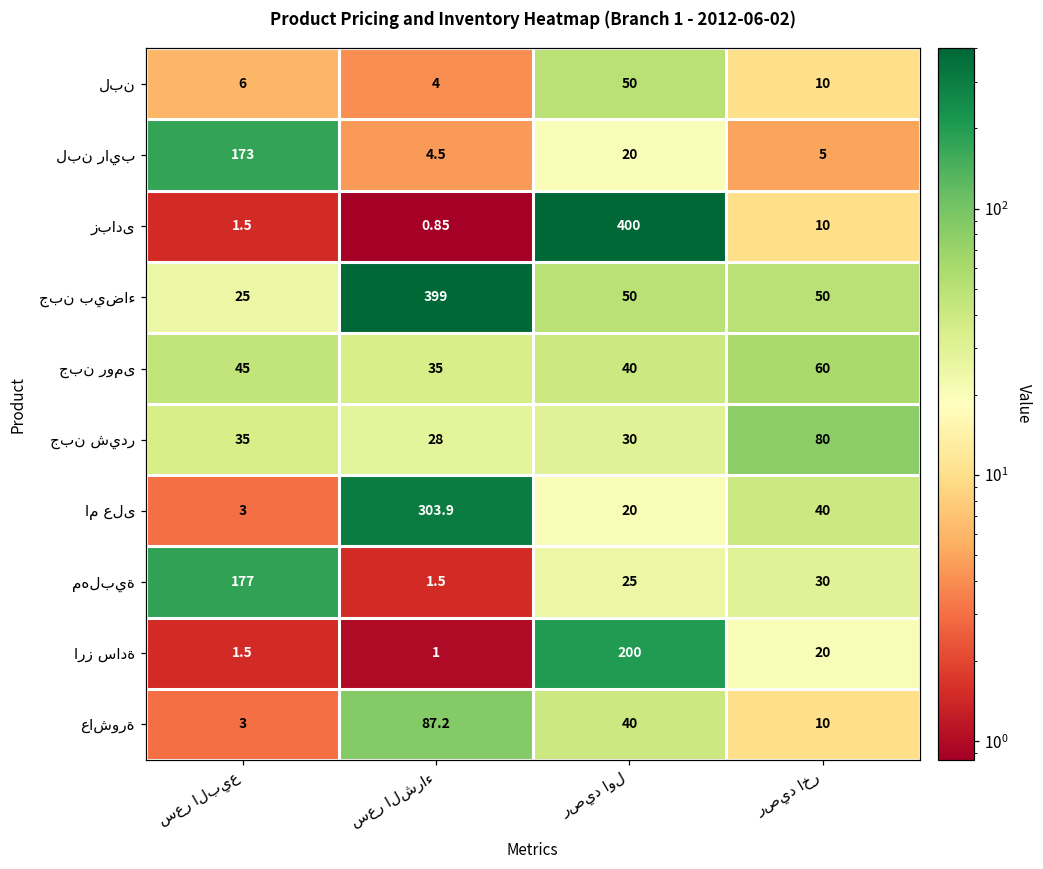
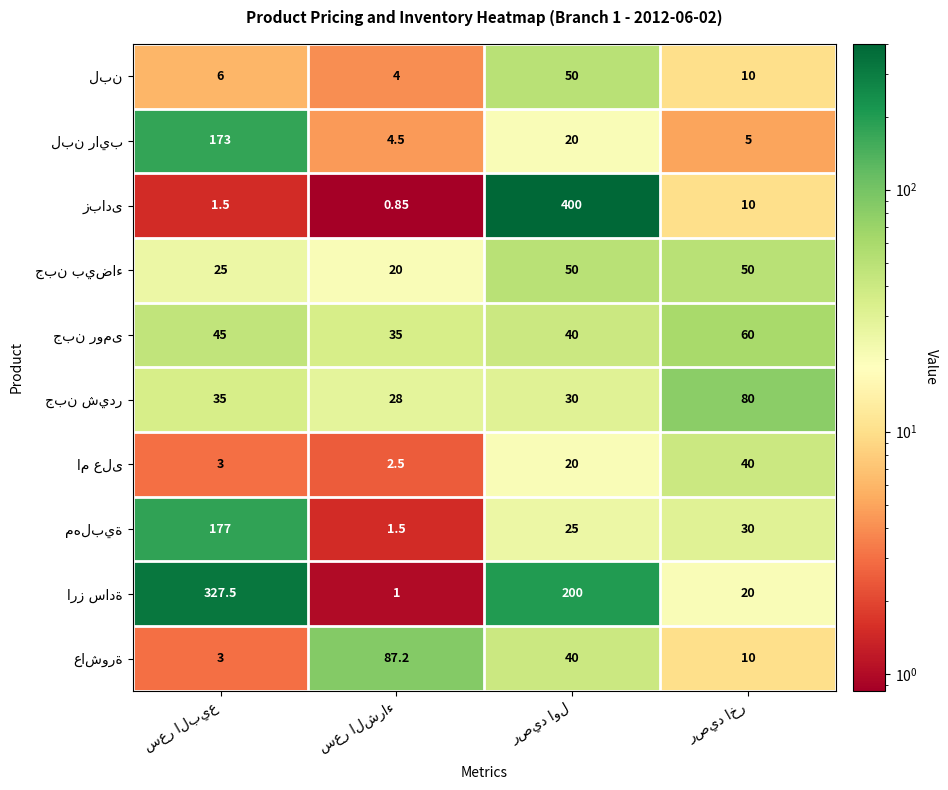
جبن بيضاء, سعر الشراء: 399 -> 20
ام على, سعر الشراء: 303.9 -> 2.5
ارز سادة, سعر البيع: 1.5 -> 327.5
